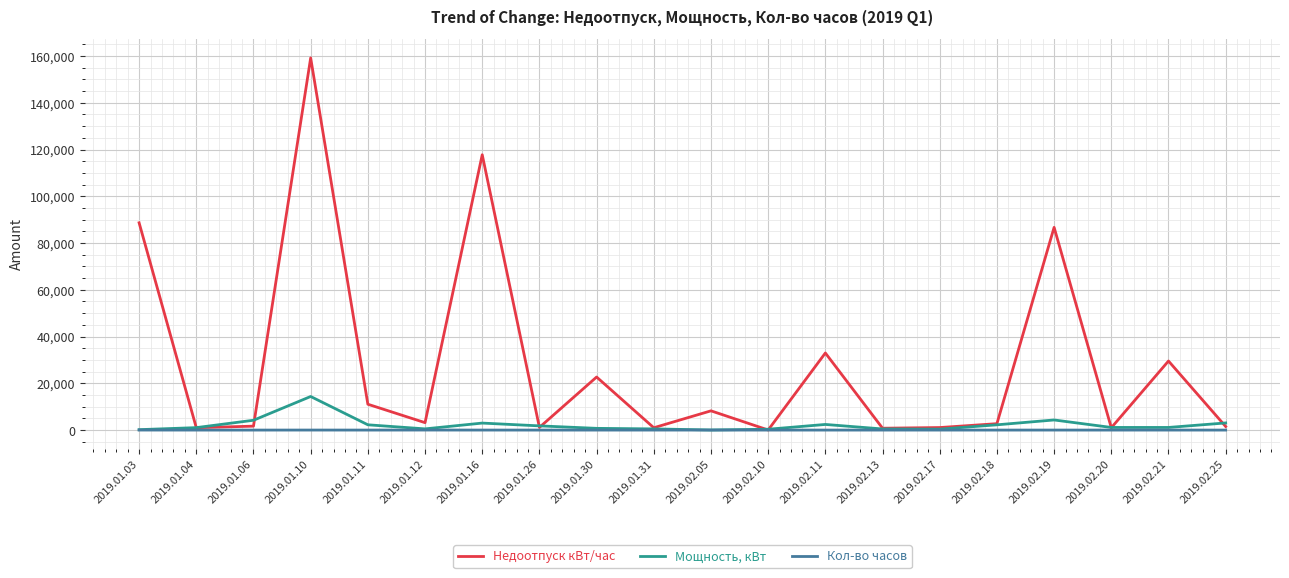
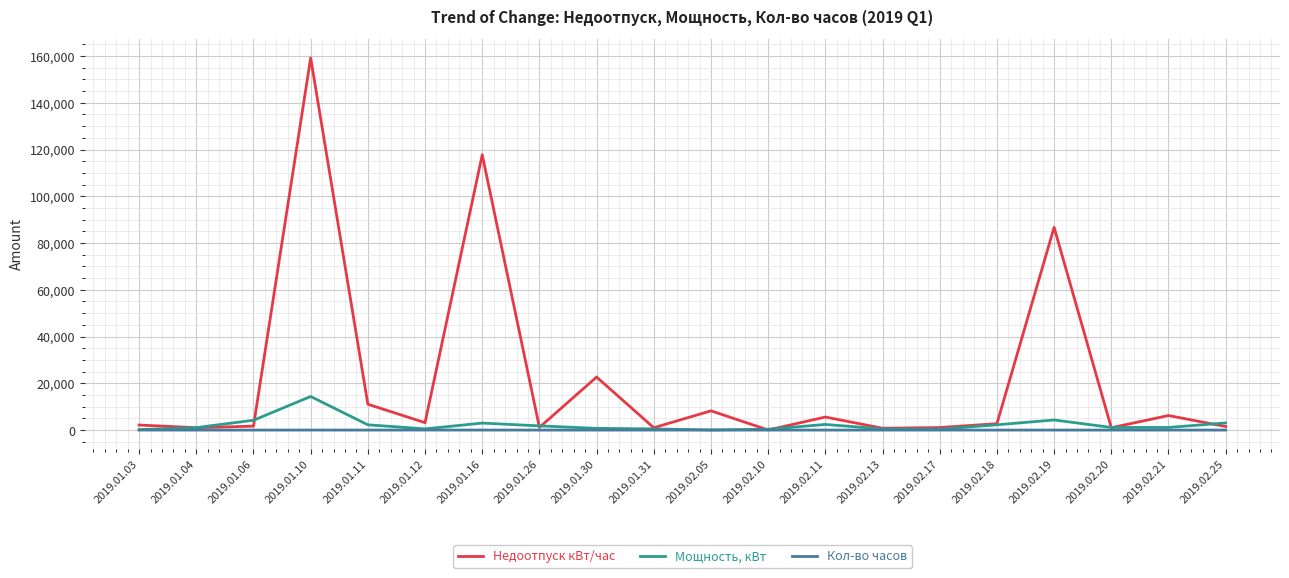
Недоотпуск кВт/час, 2019.01.03: 89,000 -> 2,000
Недоотпуск кВт/час, 2019.02.11: 33,000 -> 6,000
Недоотпуск кВт/час, 2019.02.21: 30,000 -> 6,000
